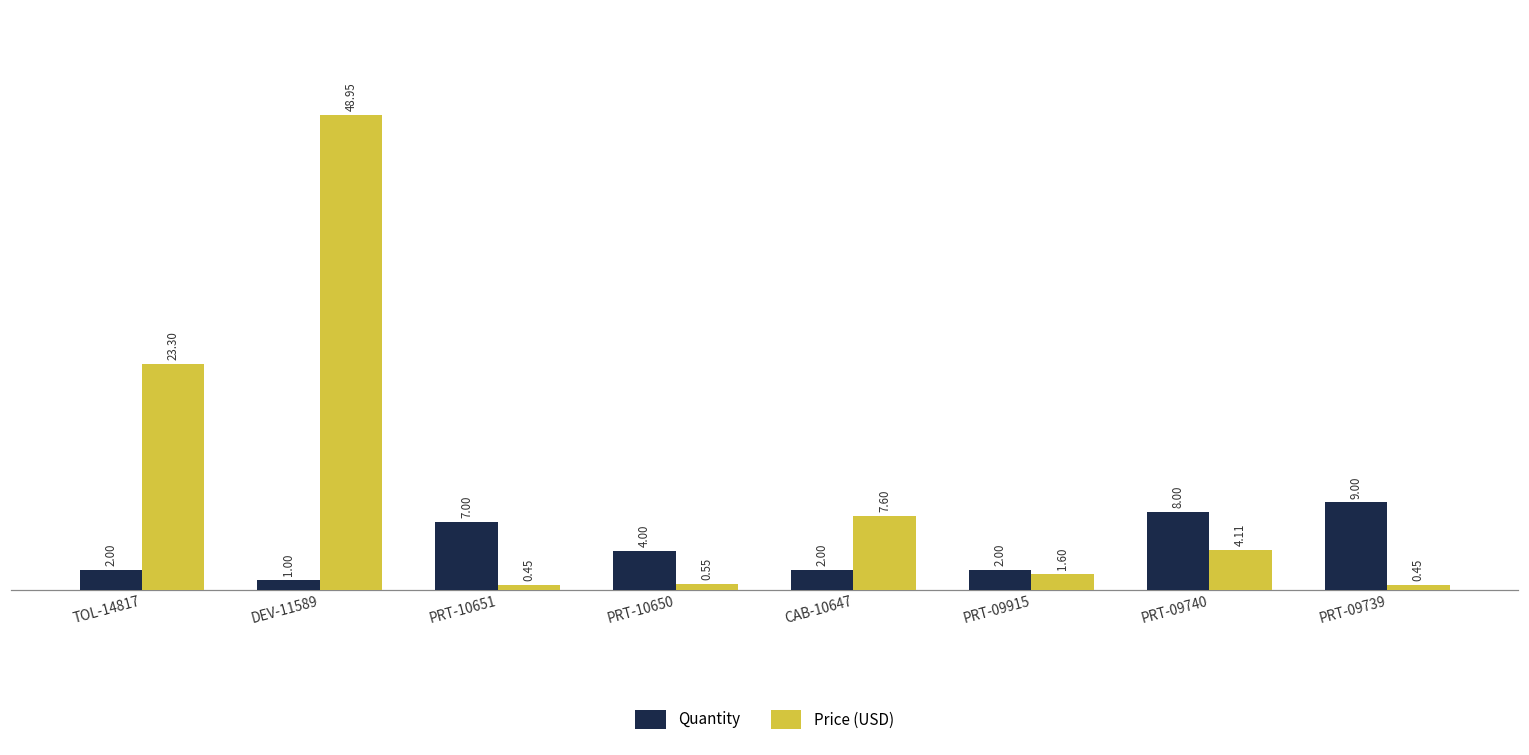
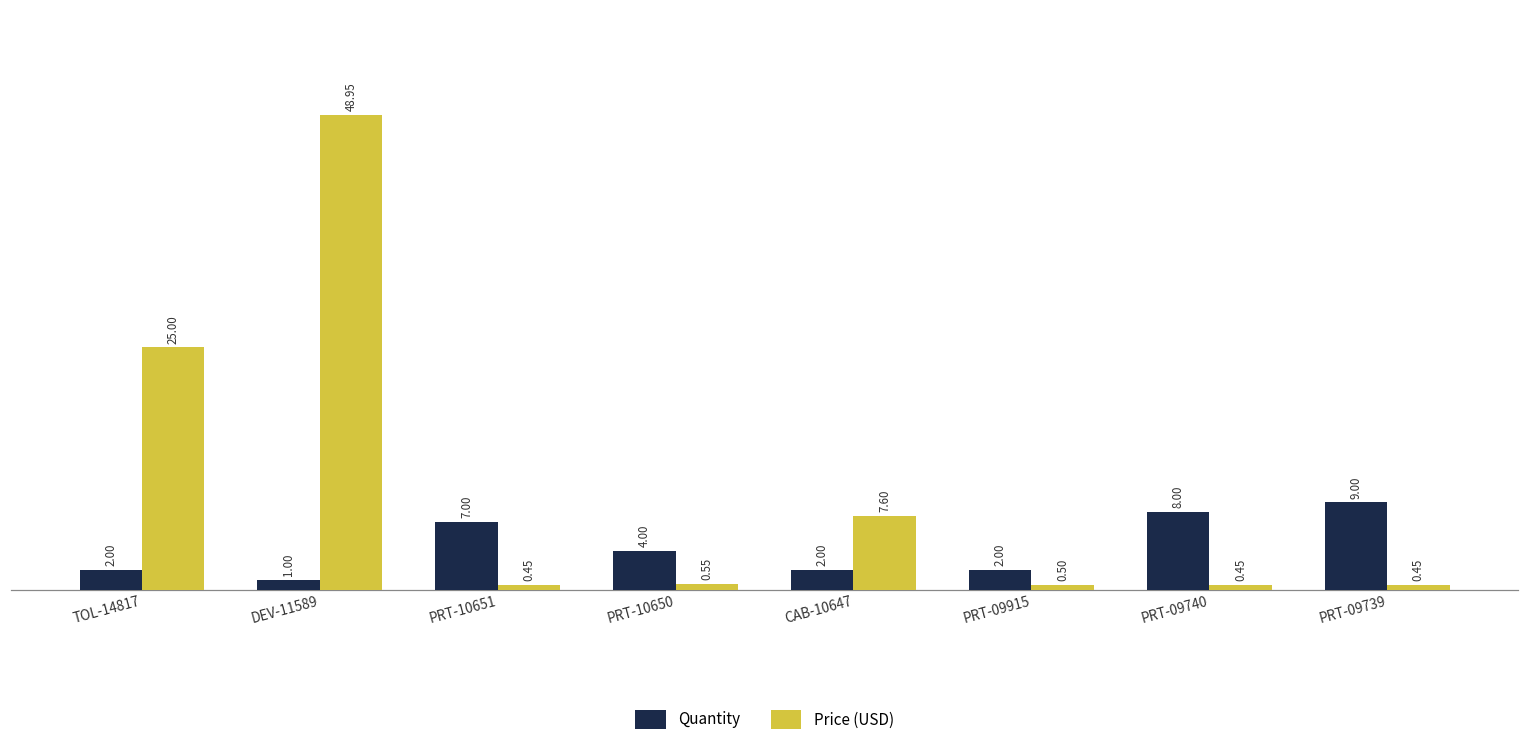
Price (USD), TOL-14817: 23.30 -> 25.00
Price (USD), PRT-09915: 1.60 -> 0.50
Price (USD), PRT-09740: 4.11 -> 0.45
